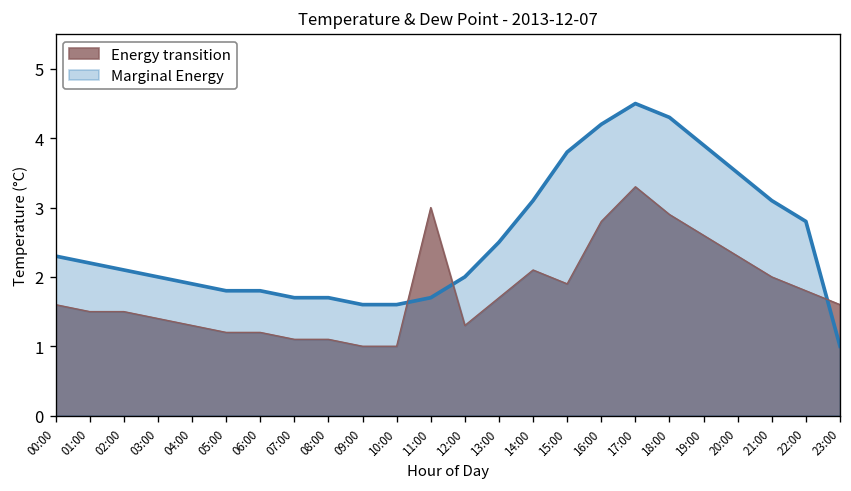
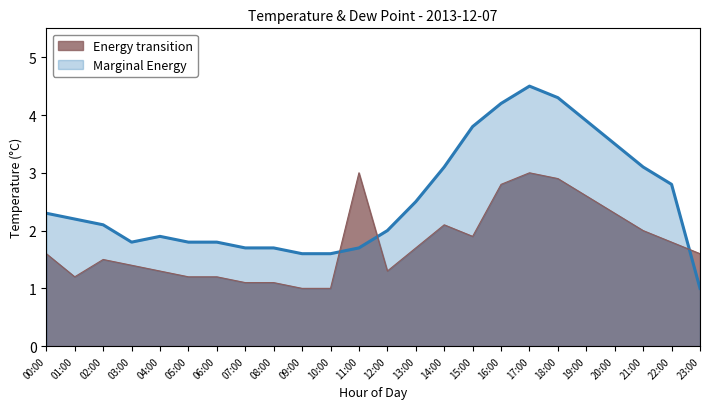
Energy transition, 01:00: 1.5 -> 1.2
Marginal Energy, 03:00: 2.0 -> 1.8
Energy transition, 17:00: 3.3 -> 3.0
